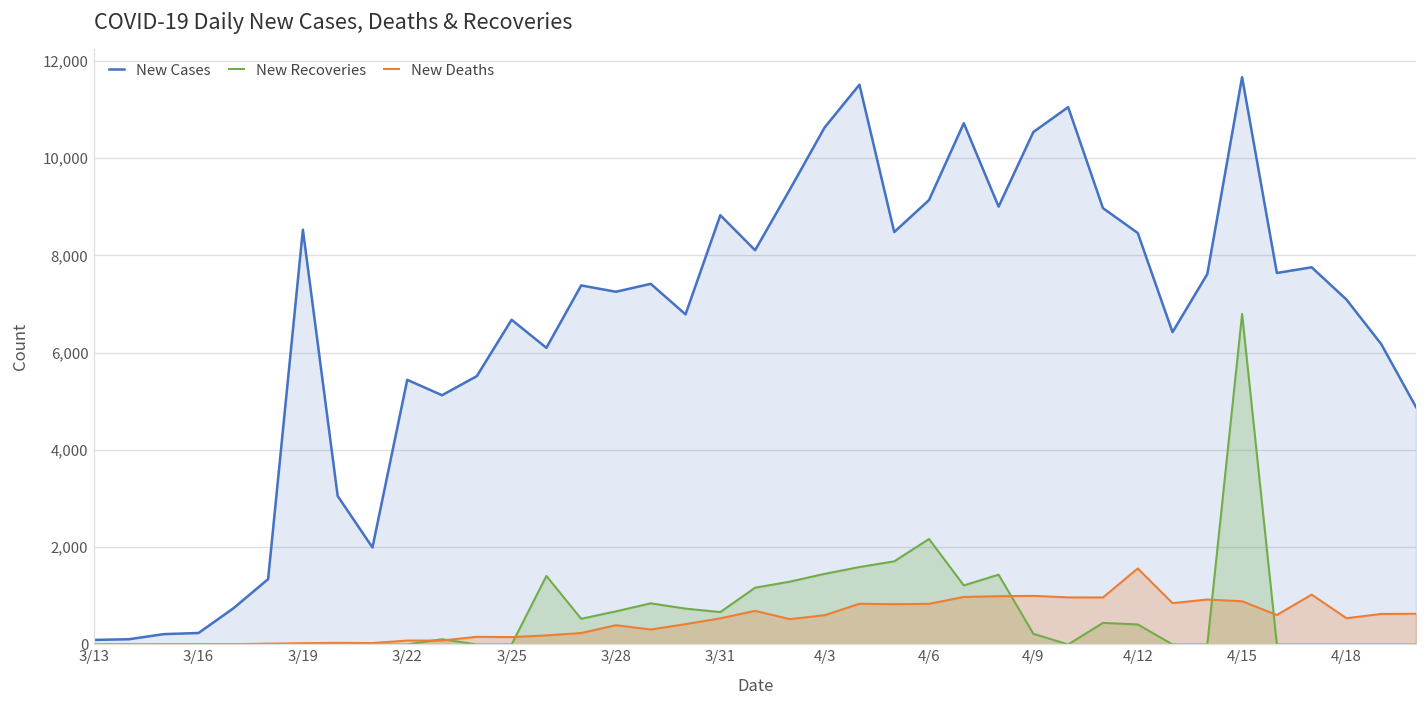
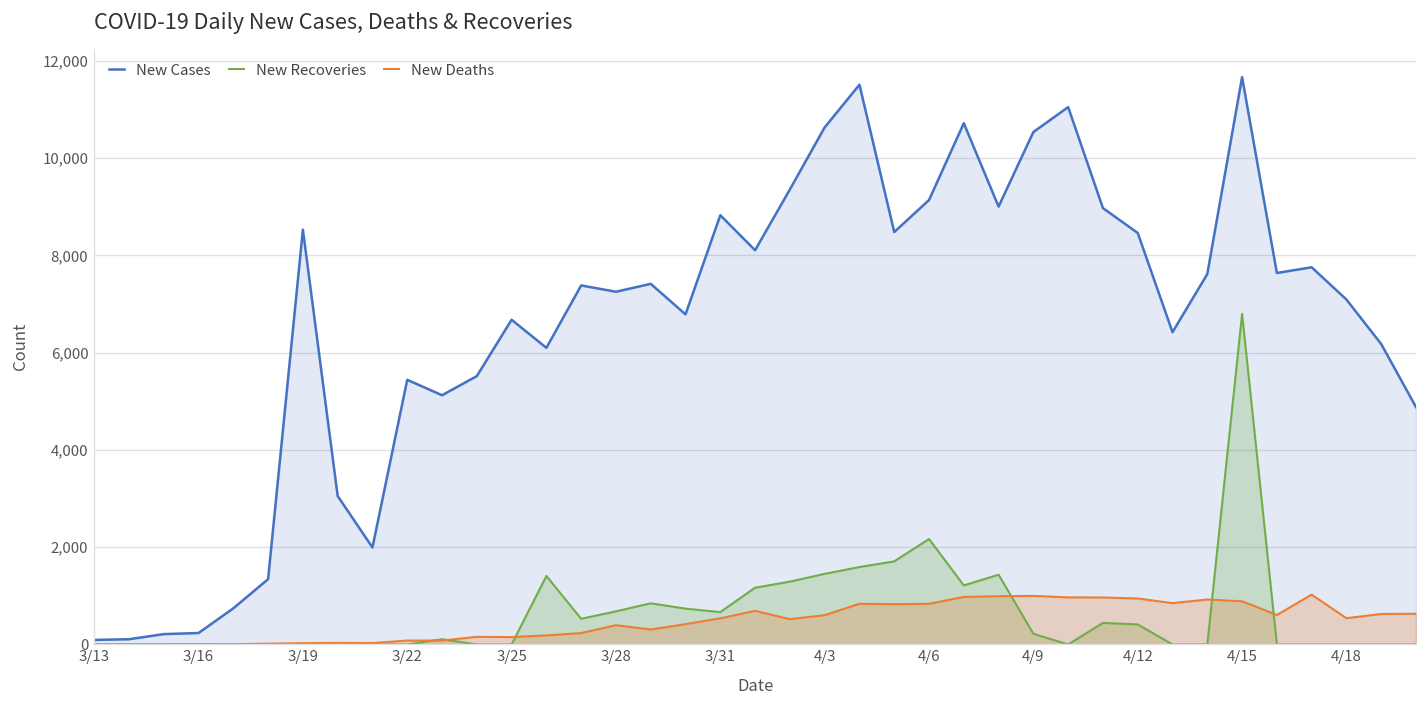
New Deaths, 4/12: 1,600 -> 900
